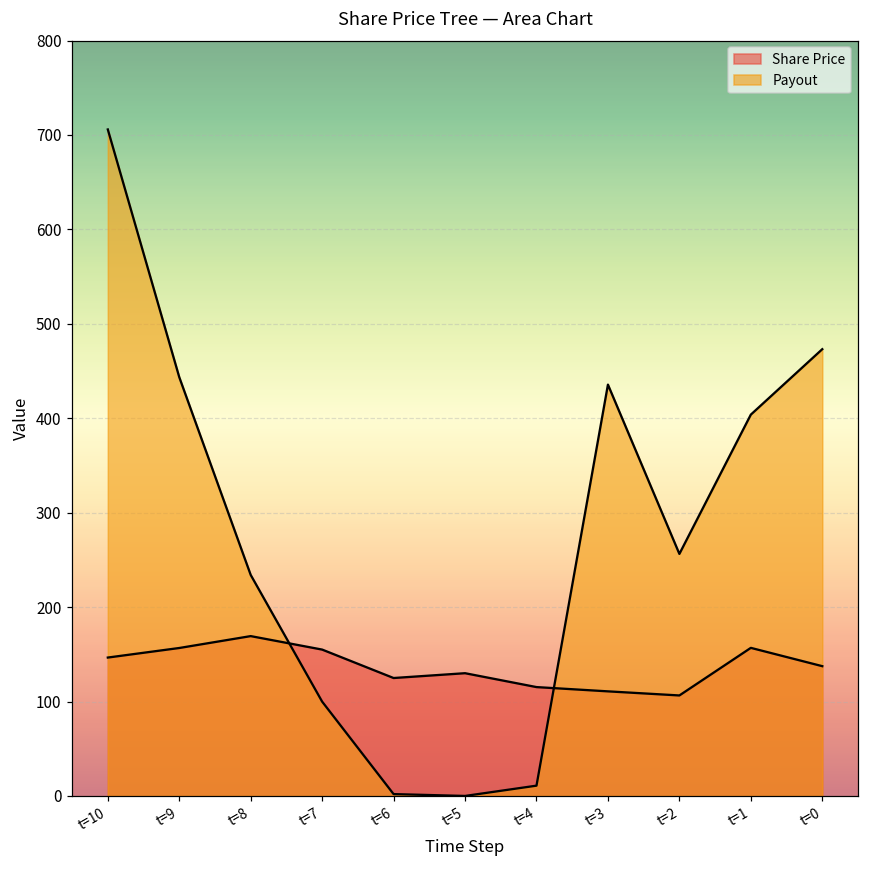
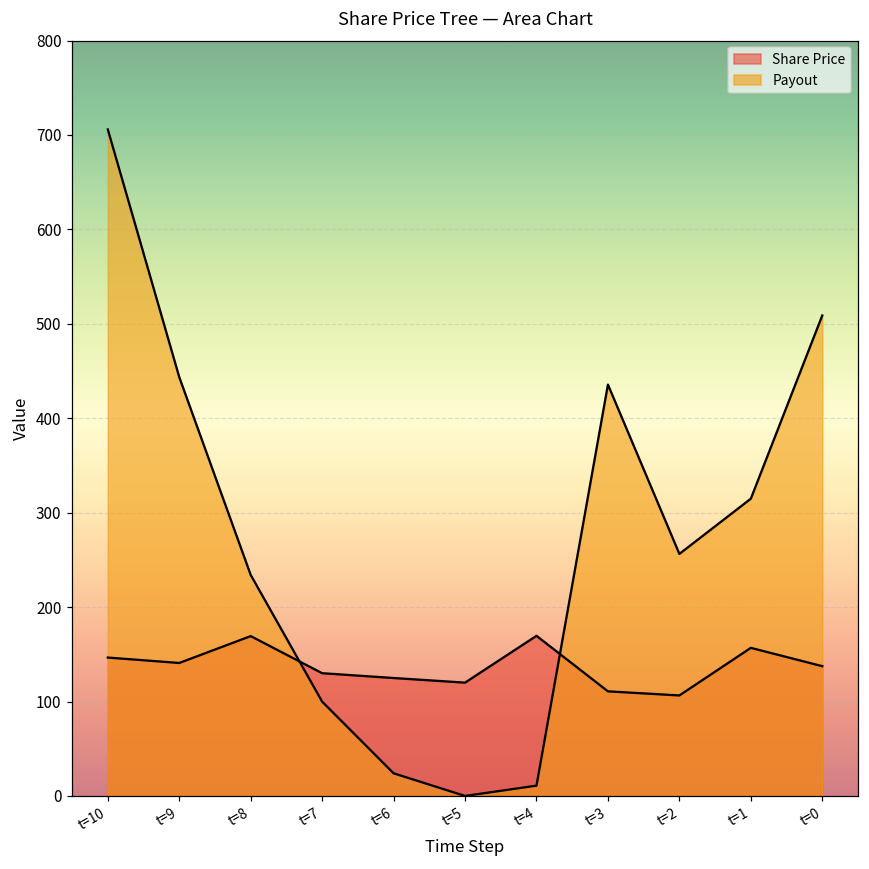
Share Price, t=9: 160 -> 140
Share Price, t=7: 160 -> 130
Payout, t=6: 0 -> 20
Share Price, t=5: 130 -> 120
Share Price, t=4: 120 -> 170
Payout, t=1: 400 -> 310
Payout, t=0: 470 -> 510
